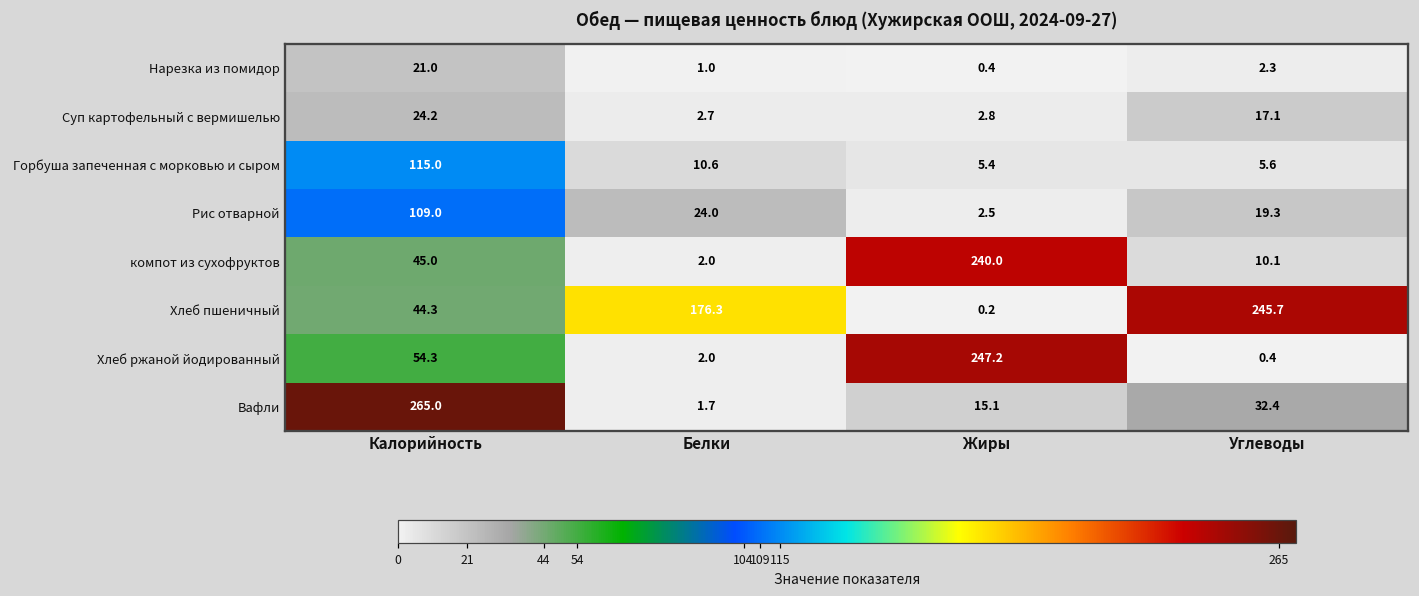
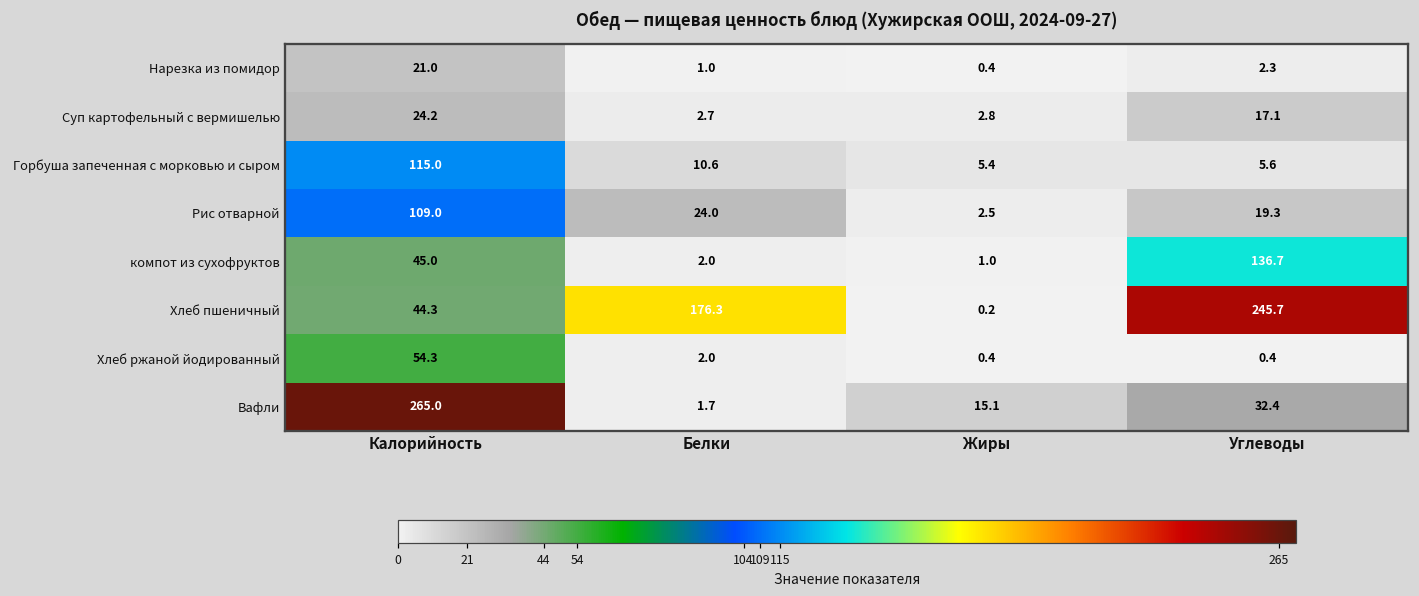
компот из сухофруктов, Жиры: 240.0 -> 1.0
компот из сухофруктов, Углеводы: 10.1 -> 136.7
Хлеб ржаной йодированный, Жиры: 247.2 -> 0.4
